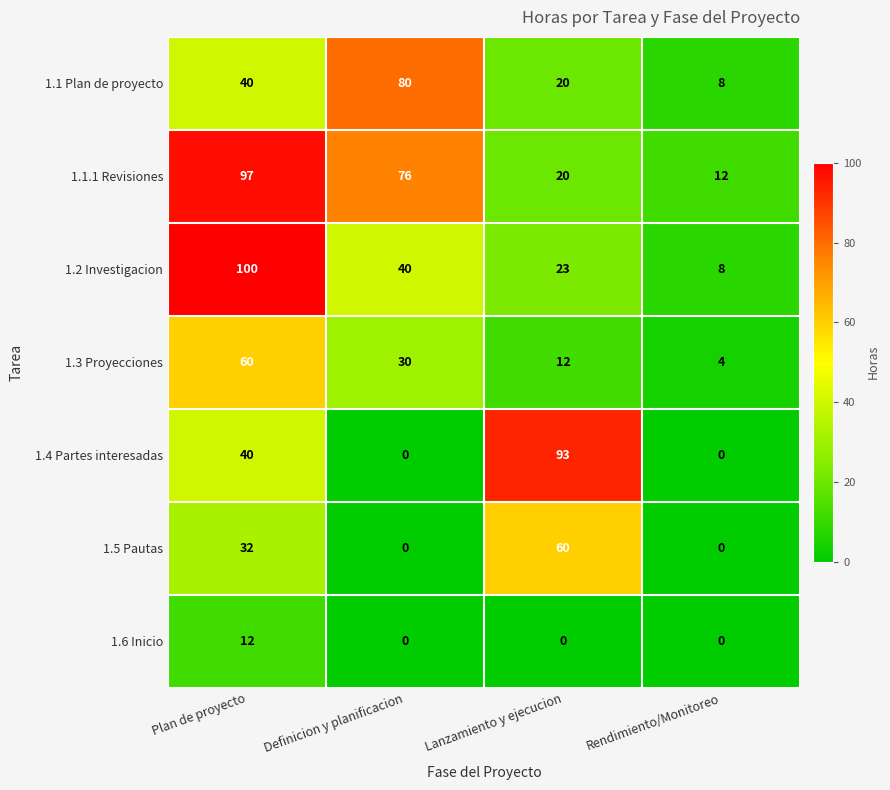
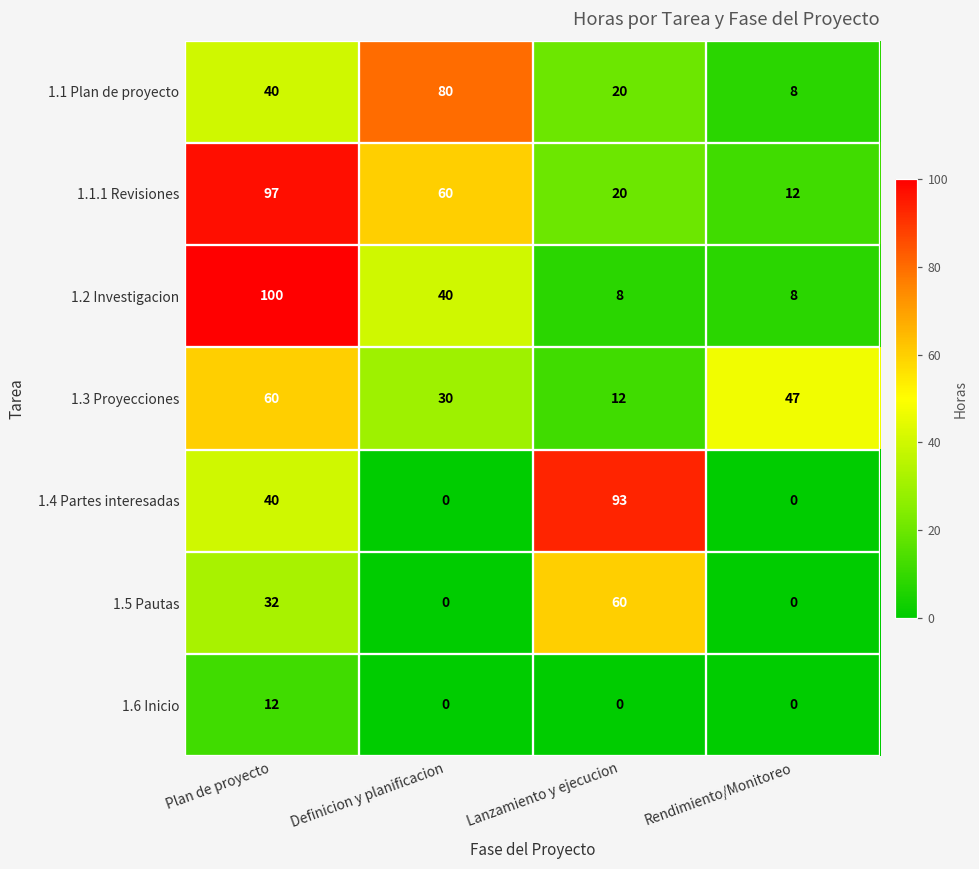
1.1.1 Revisiones, Definicion y planificacion: 76 -> 60
1.2 Investigacion, Lanzamiento y ejecucion: 23 -> 8
1.3 Proyecciones, Rendimiento/Monitoreo: 4 -> 47
